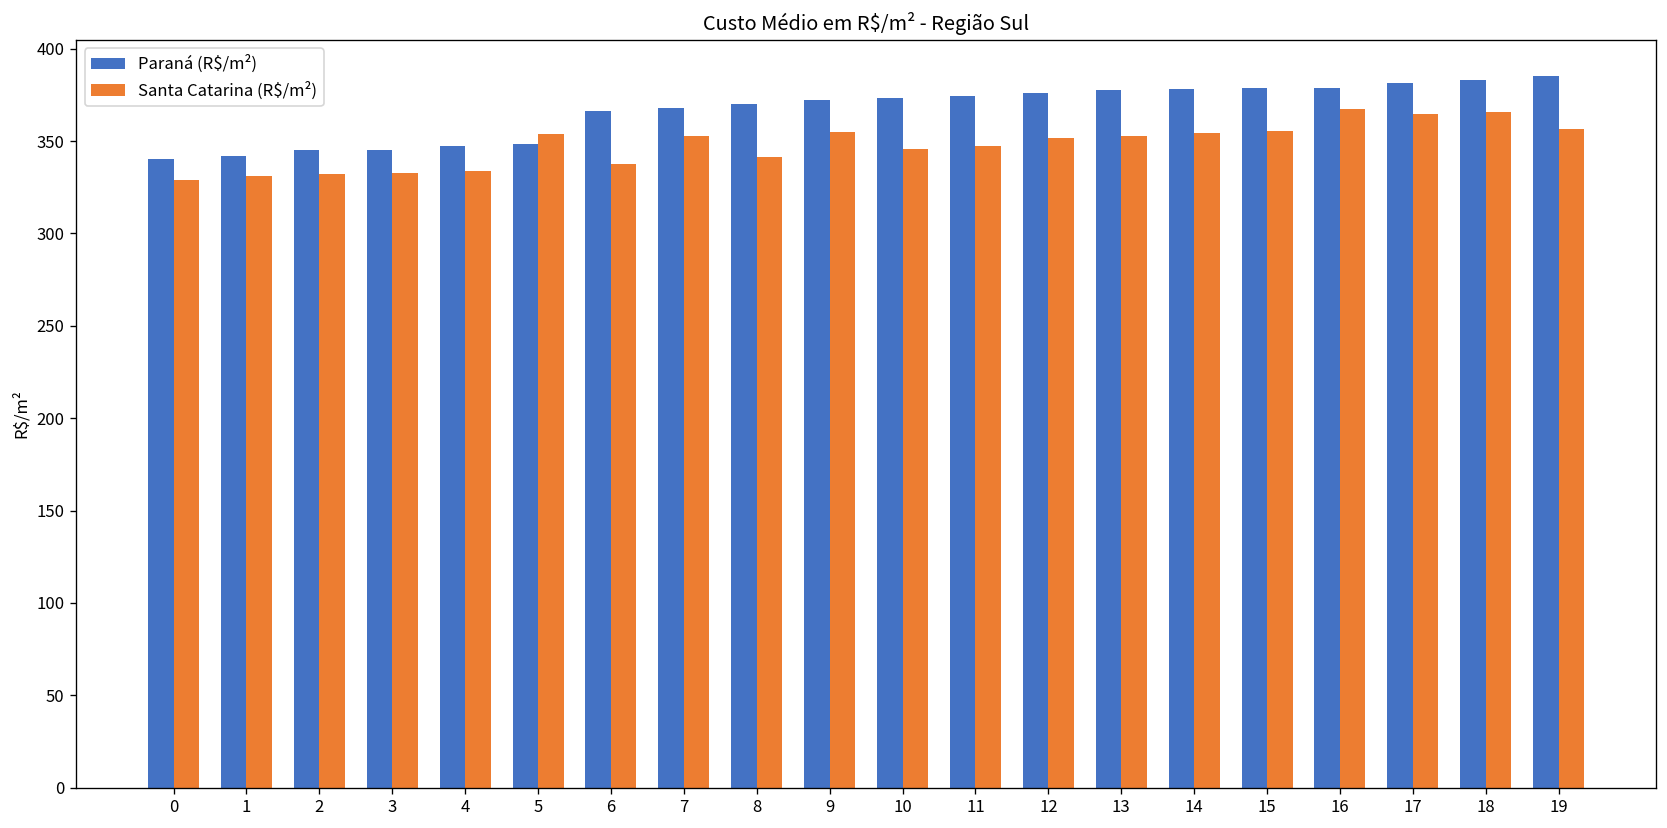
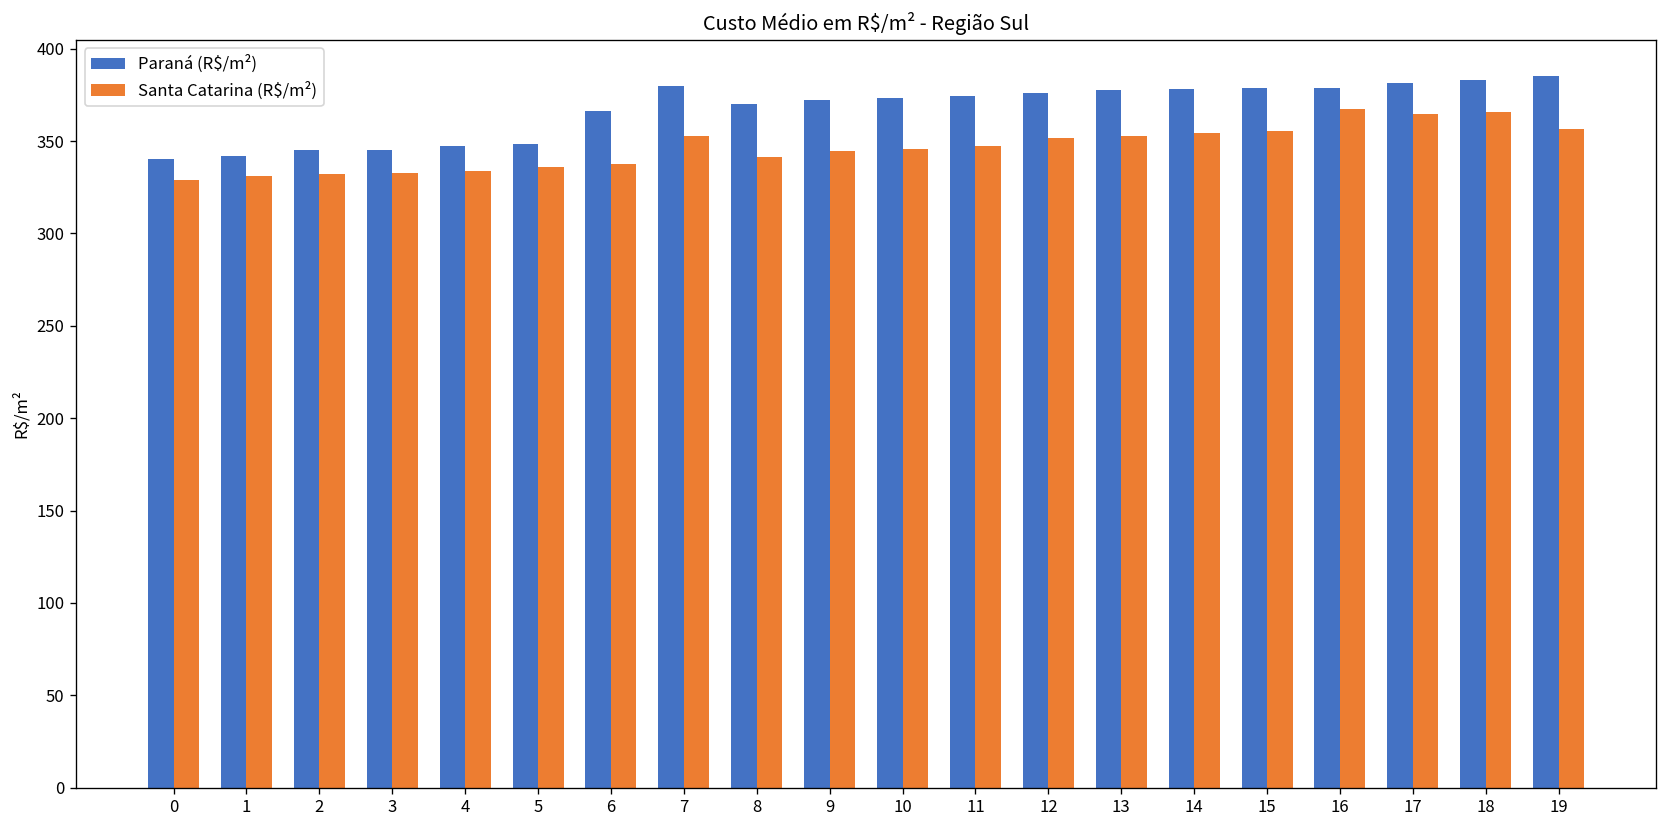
Santa Catarina (R$/m²), 5: 354 -> 336
Paraná (R$/m²), 7: 368 -> 380
Santa Catarina (R$/m²), 9: 355 -> 345
